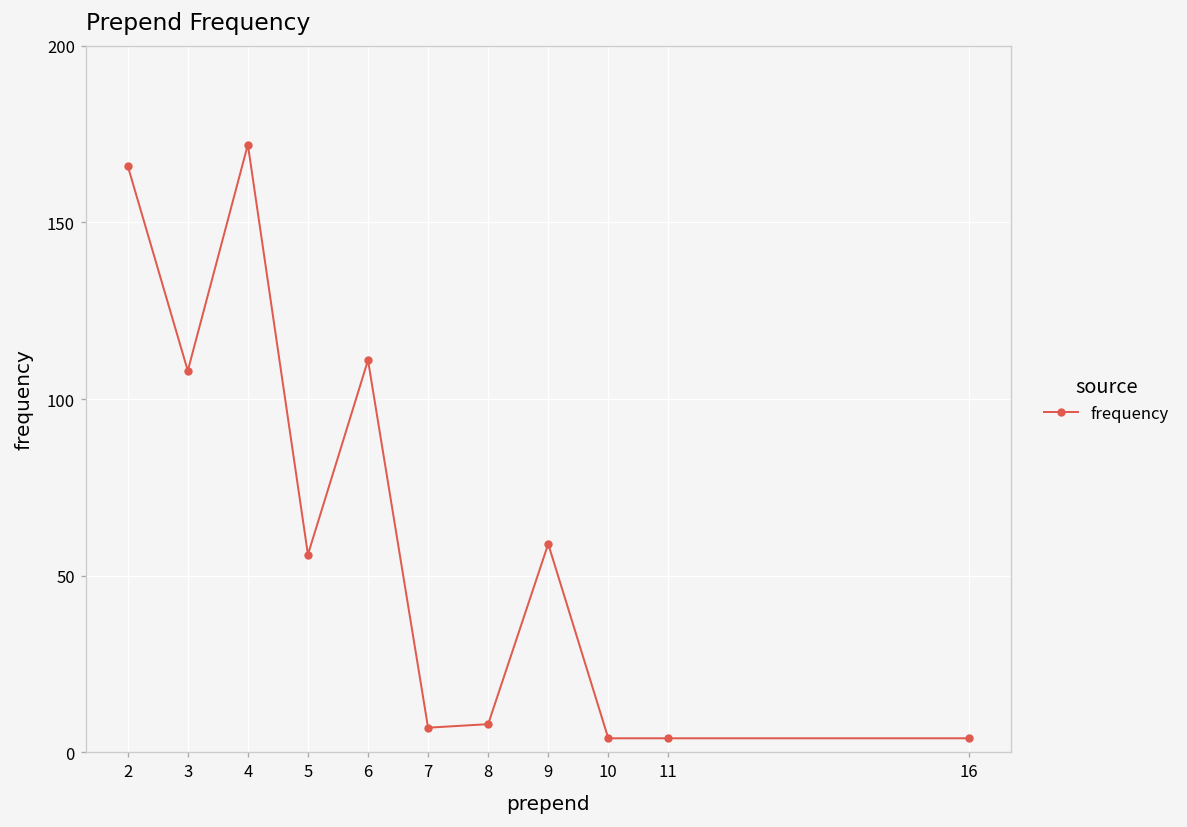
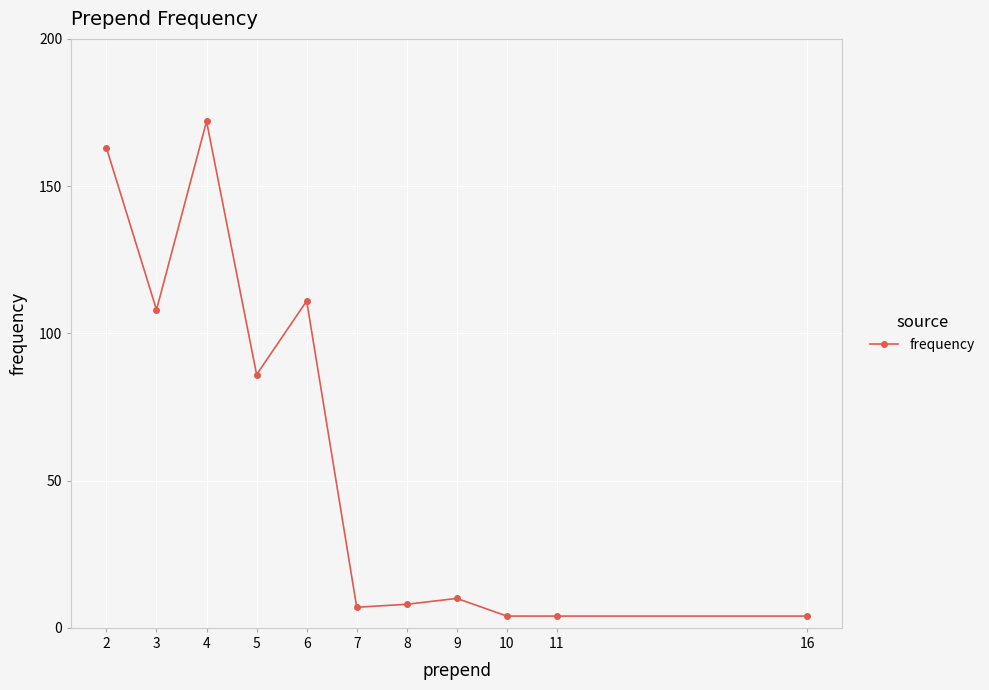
2: 166 -> 163
5: 56 -> 86
9: 59 -> 10
